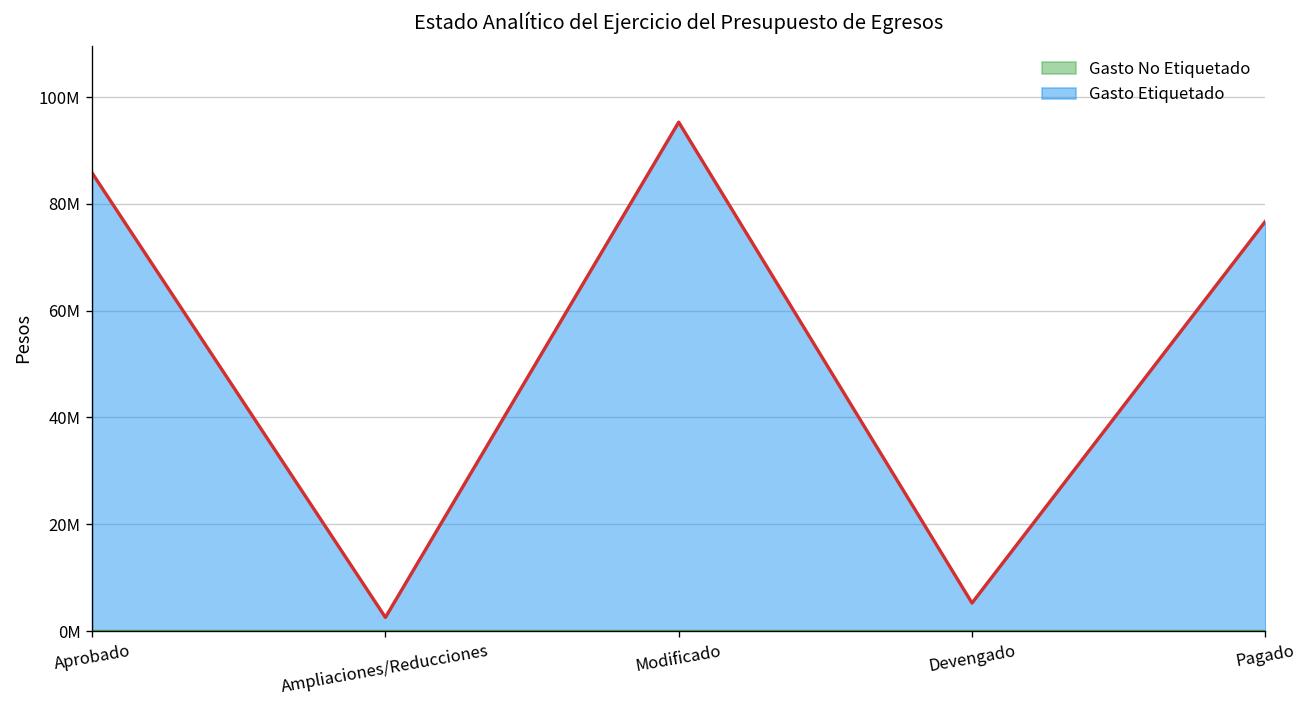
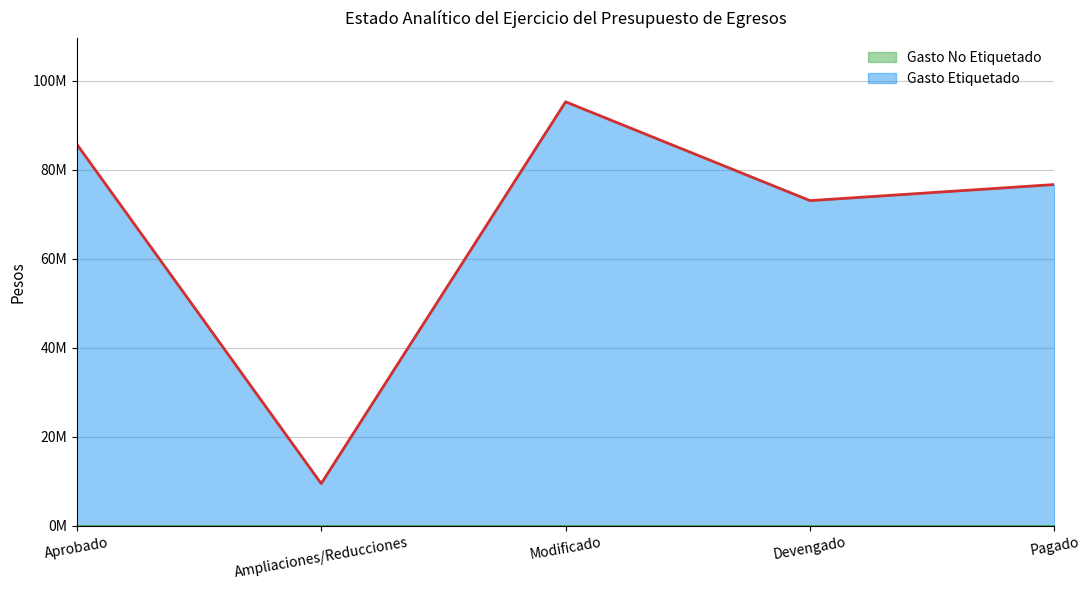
Gasto Etiquetado, Ampliaciones/Reducciones: 3000000 -> 10000000
Gasto Etiquetado, Devengado: 5000000 -> 73000000
